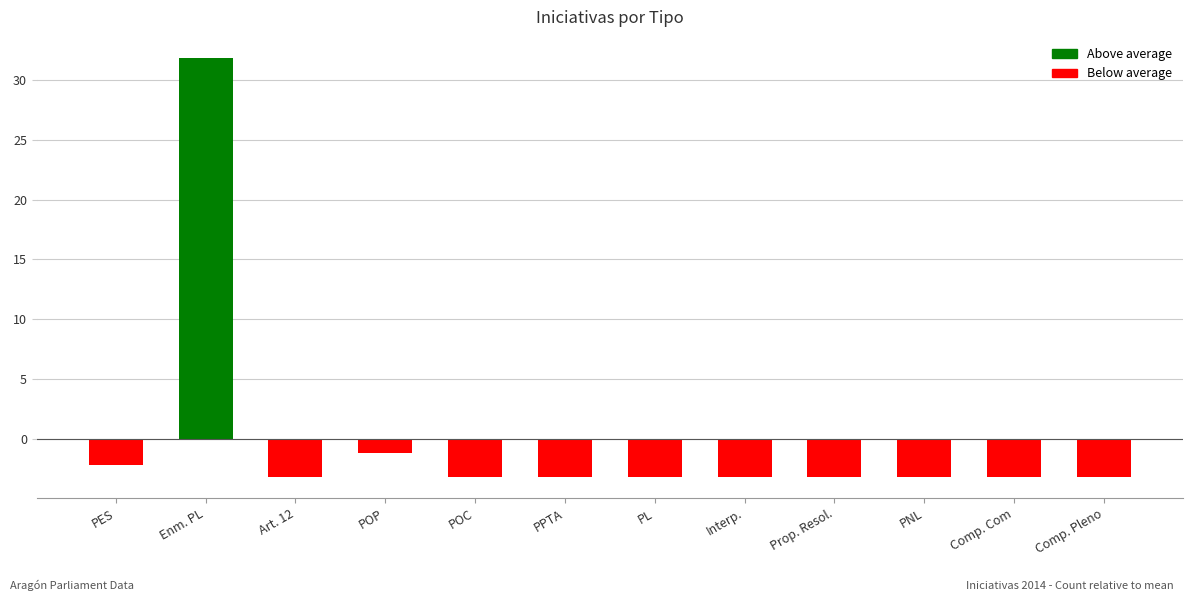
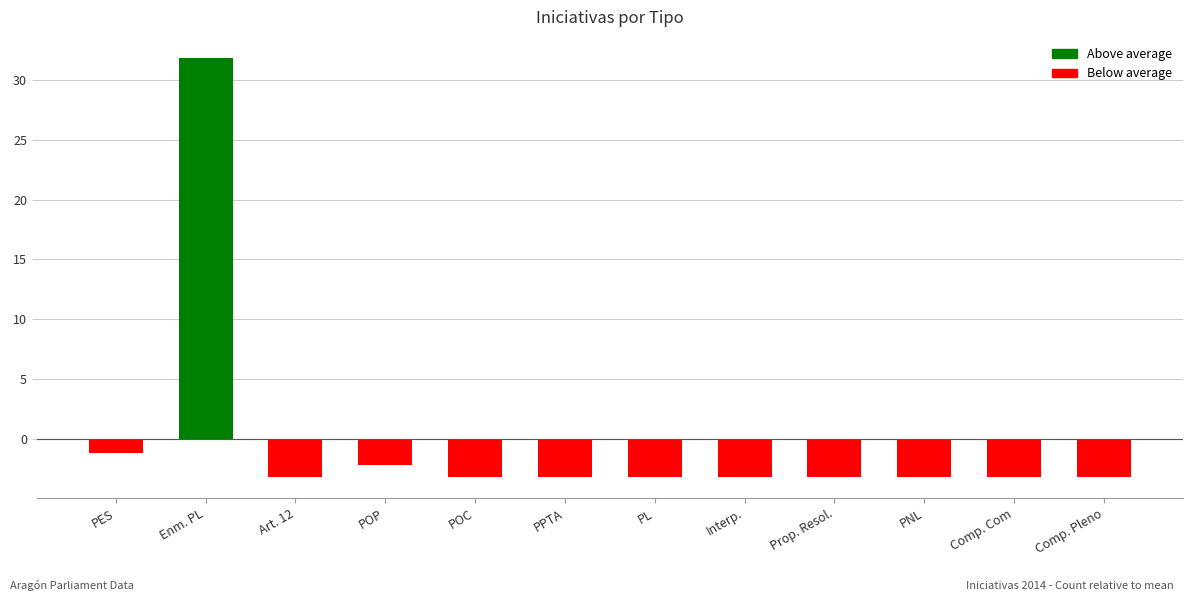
PES: -2.2 -> -1.2
POP: -1.2 -> -2.2
